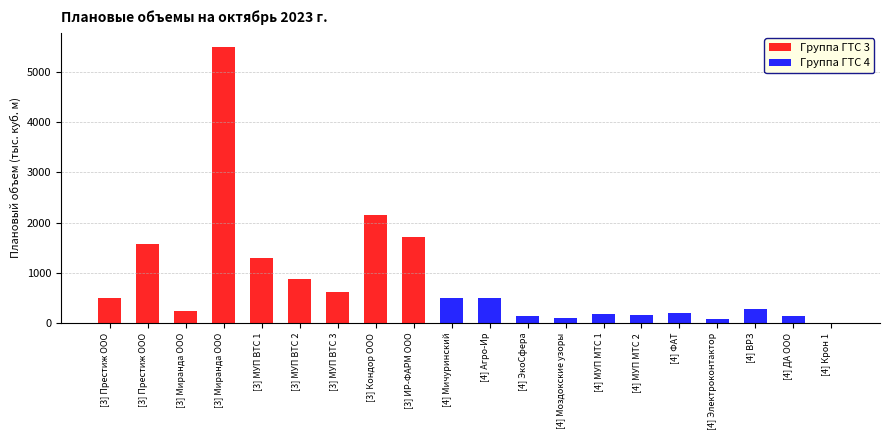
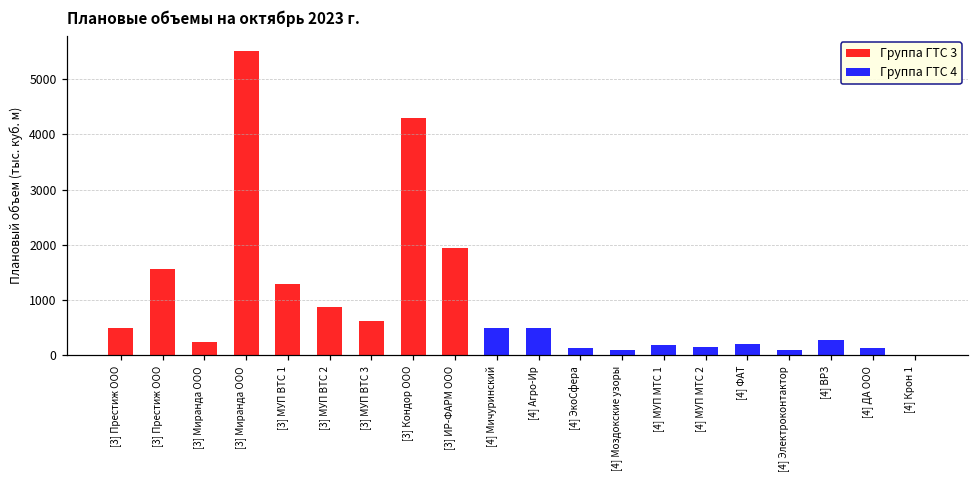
Группа ГТС 3, [3] Кондор ООО: 2200 -> 4300
Группа ГТС 3, [3] ИР-ФАРМ ООО: 1700 -> 1900
